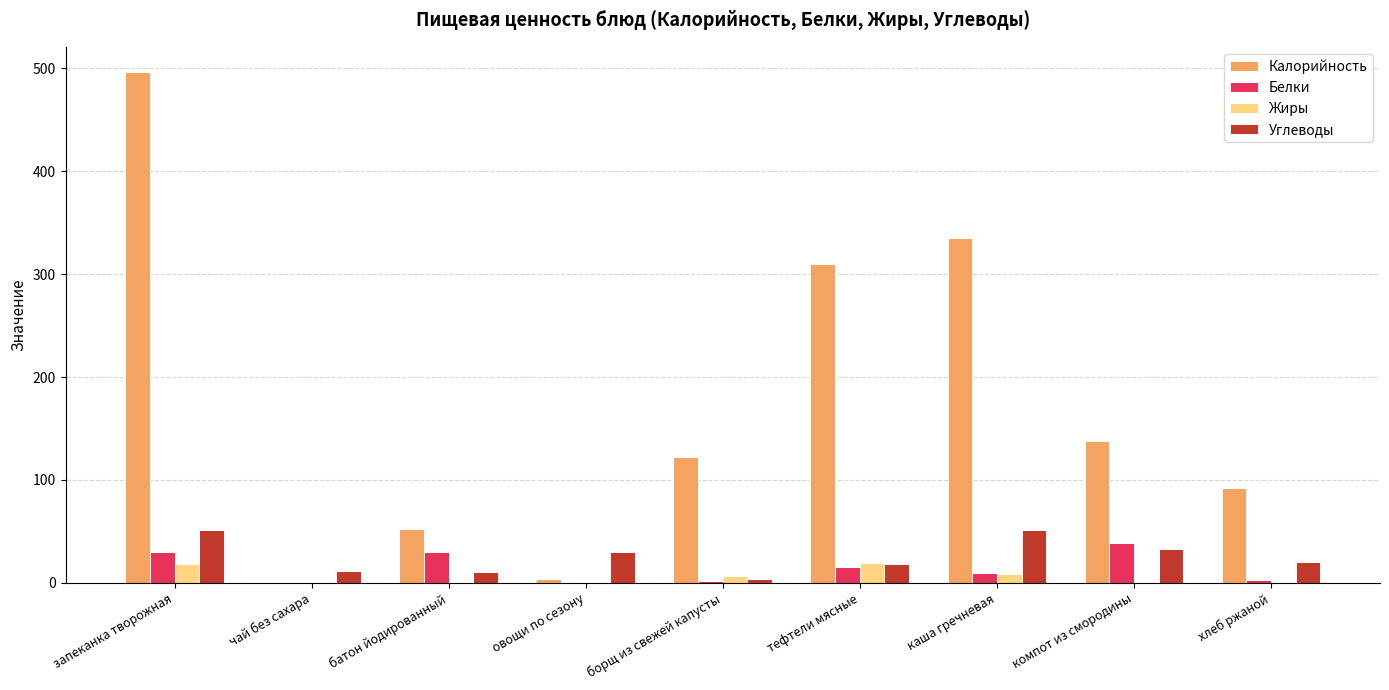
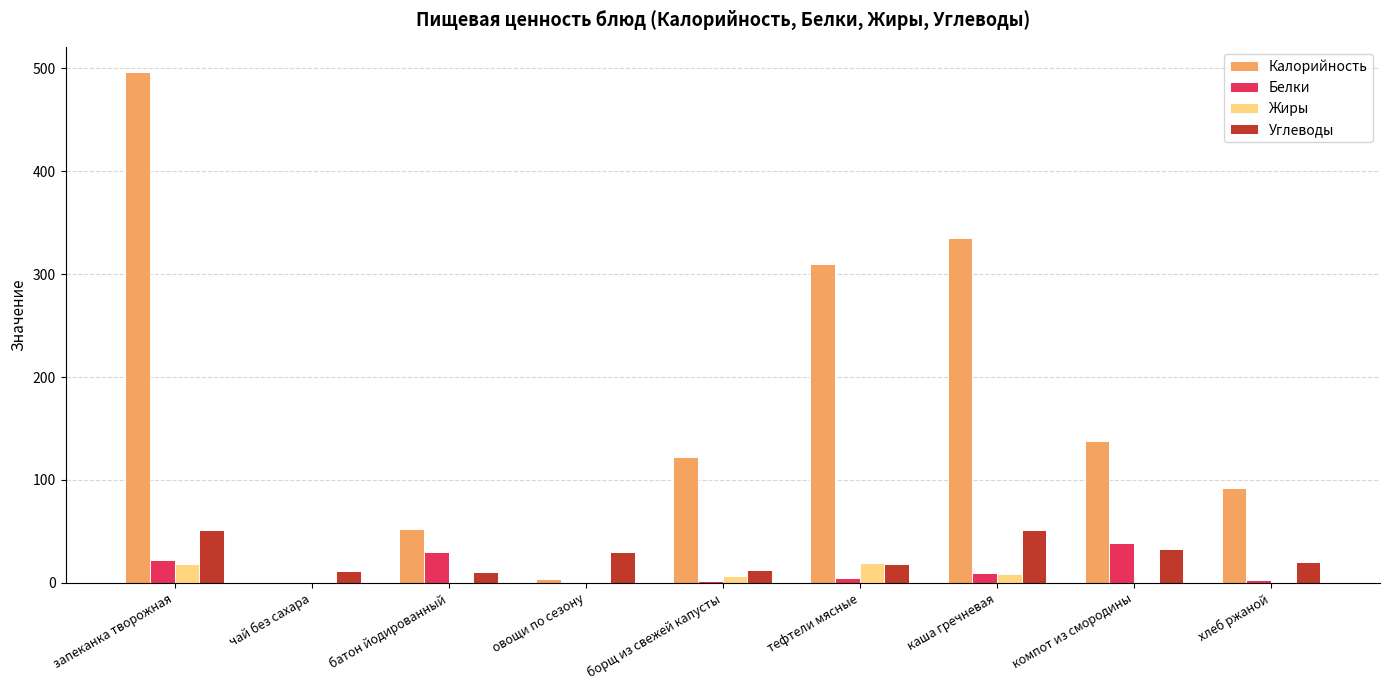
Белки, запеканка творожная: 30 -> 22
Углеводы, борщ из свежей капусты: 4 -> 13
Белки, тефтели мясные: 15 -> 5
